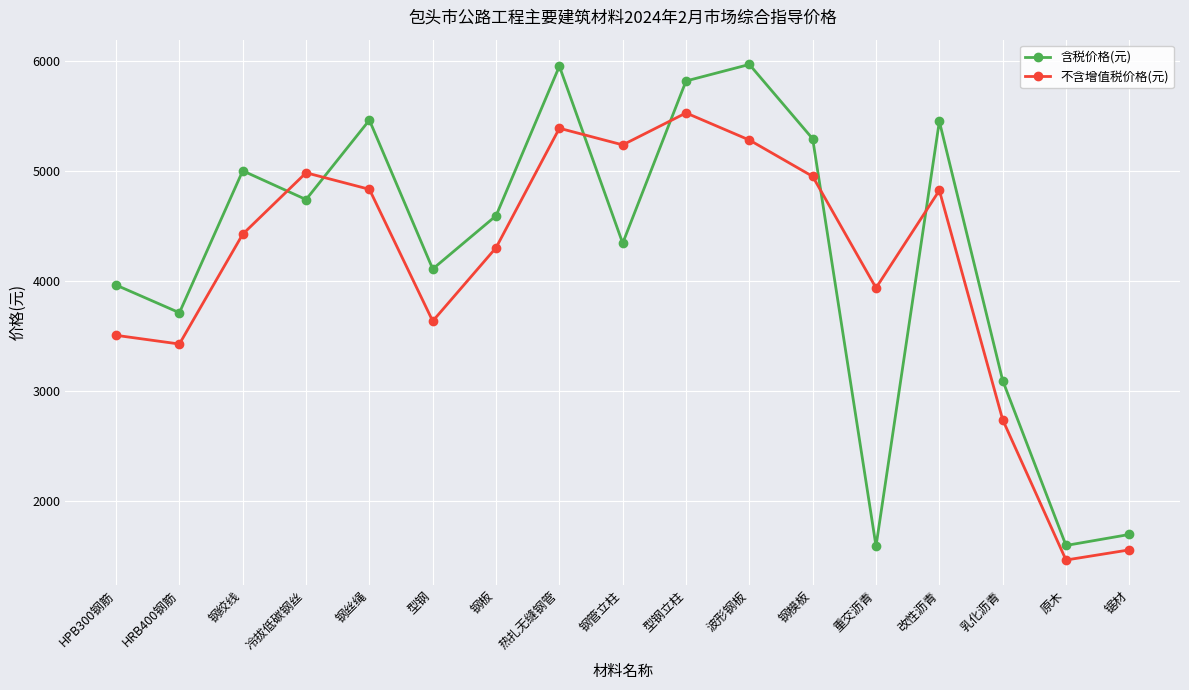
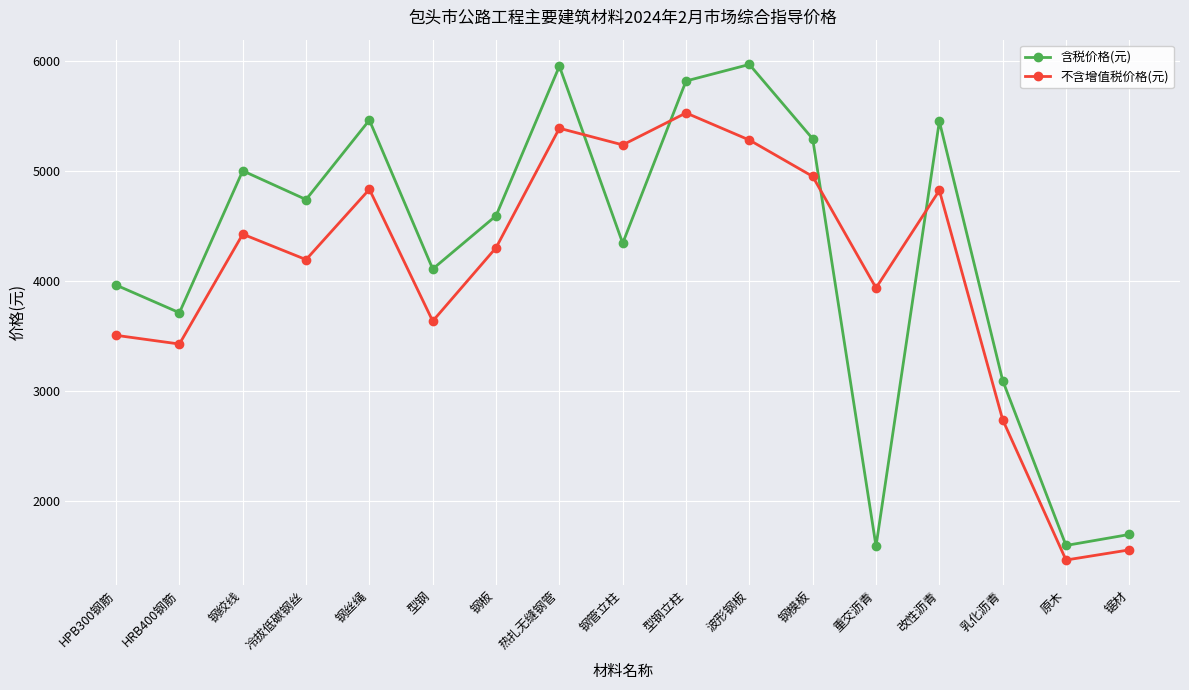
不含增值税价格(元), 冷拔低碳钢丝: 4980 -> 4190
